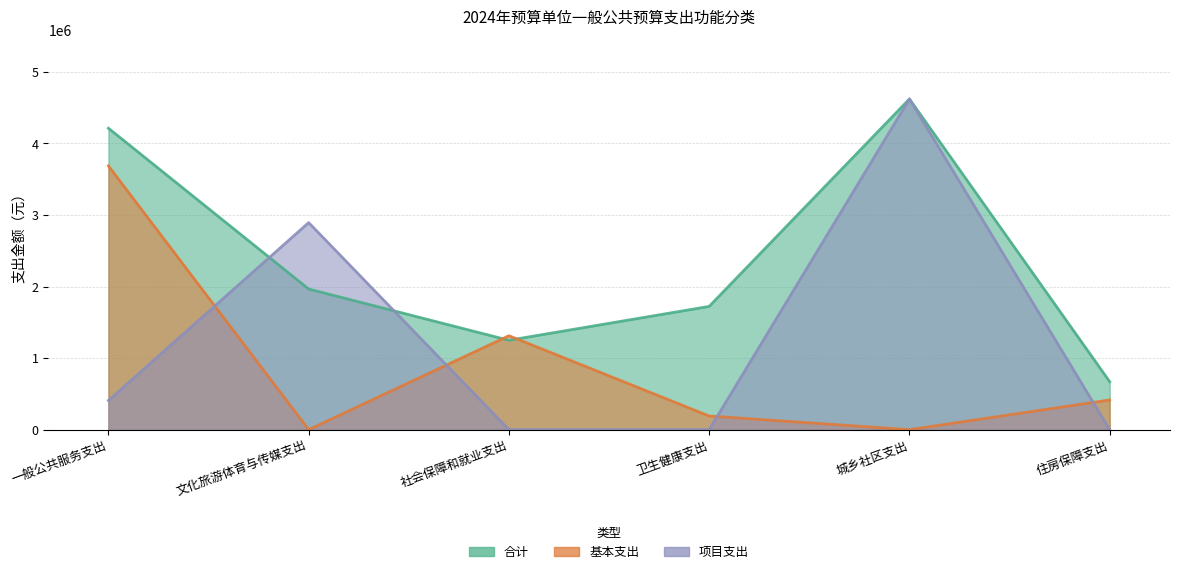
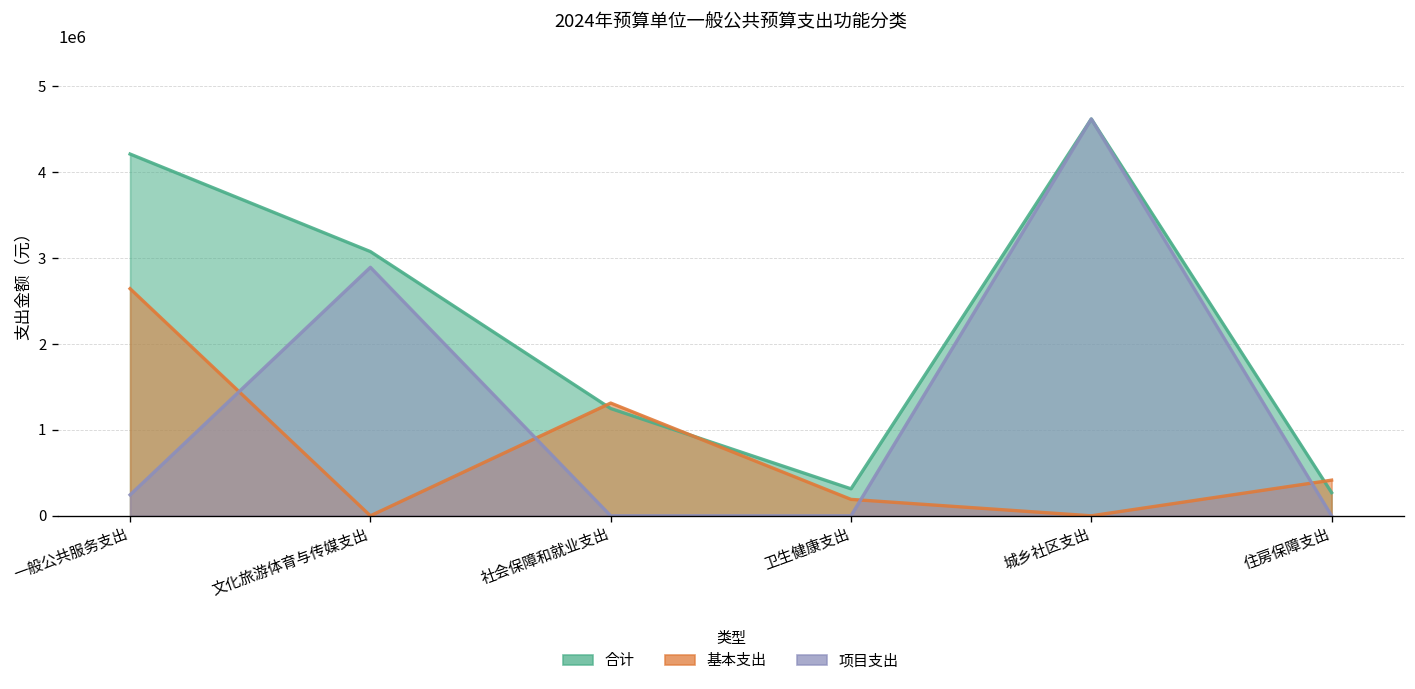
基本支出, 一般公共服务支出: 3700000 -> 2600000
项目支出, 一般公共服务支出: 400000 -> 200000
合计, 文化旅游体育与传媒支出: 2000000 -> 3100000
合计, 卫生健康支出: 1700000 -> 300000
合计, 住房保障支出: 700000 -> 300000
